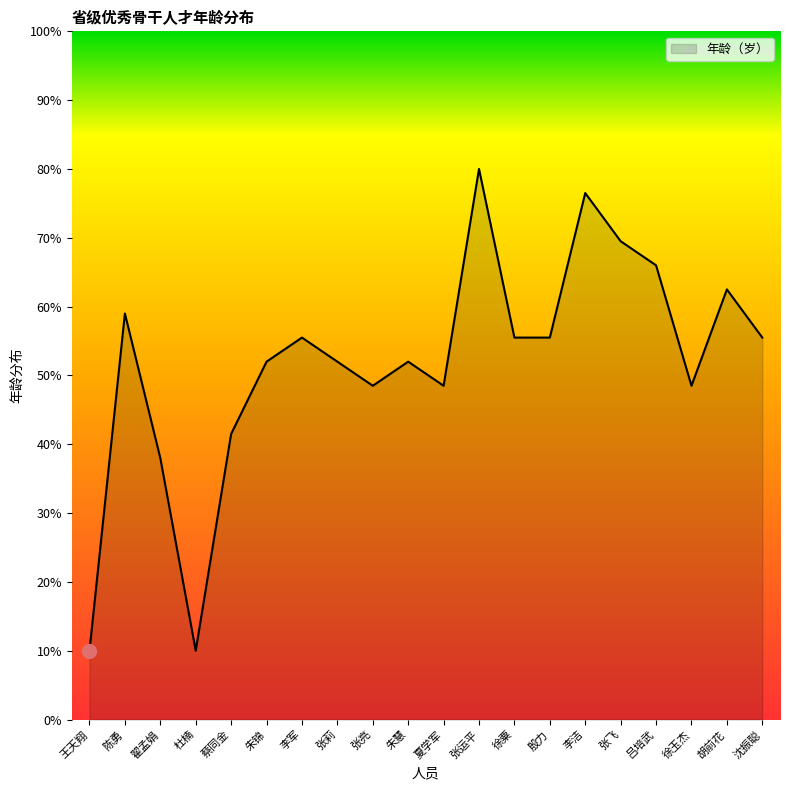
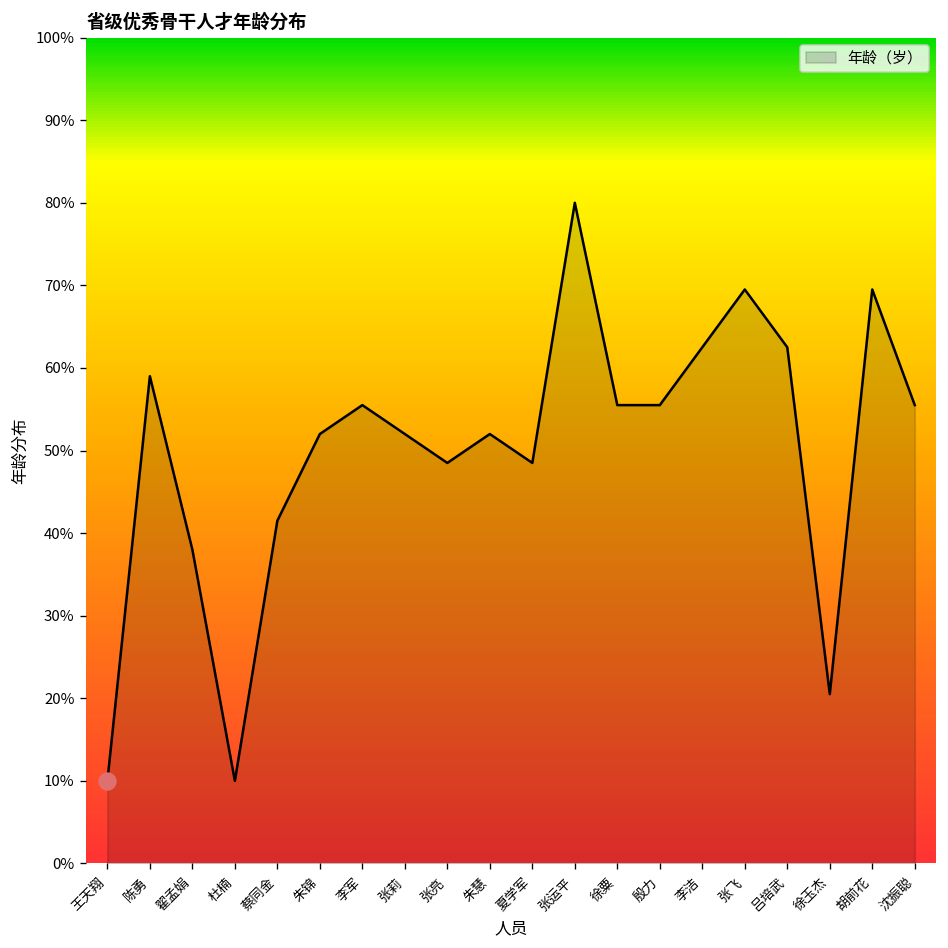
年龄（岁）, 李洁: 77% -> 63%
年龄（岁）, 吕培武: 66% -> 63%
年龄（岁）, 徐玉杰: 49% -> 21%
年龄（岁）, 胡前花: 63% -> 70%
